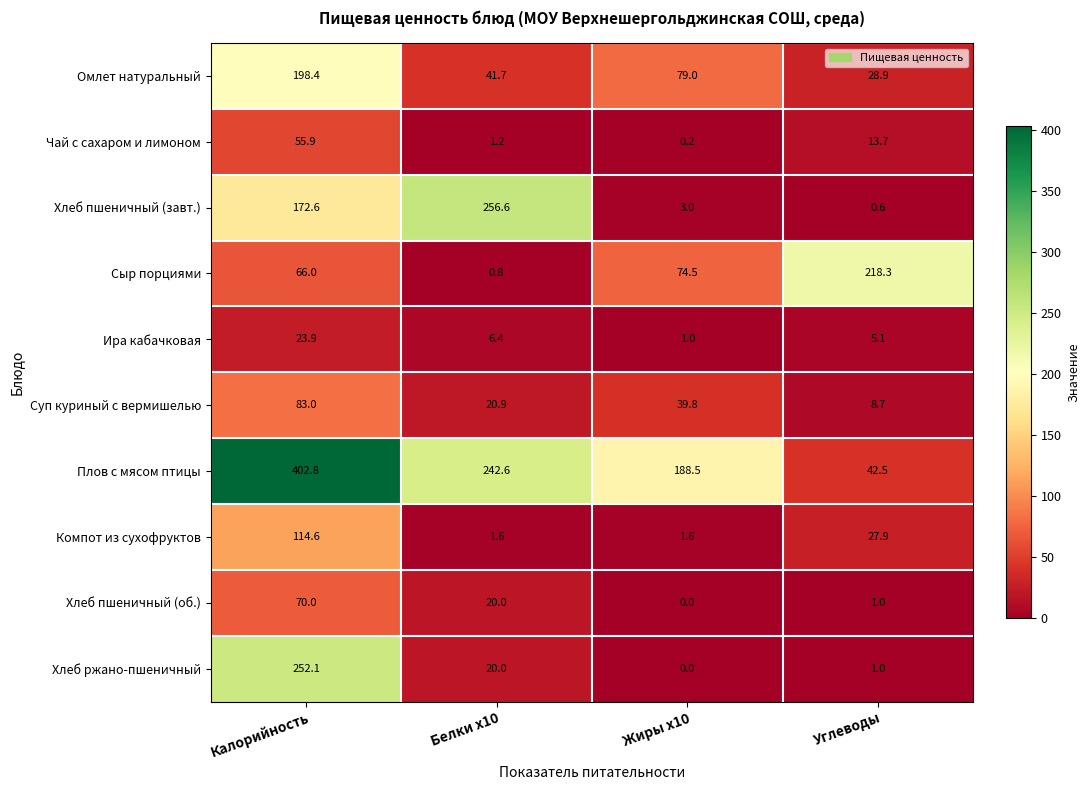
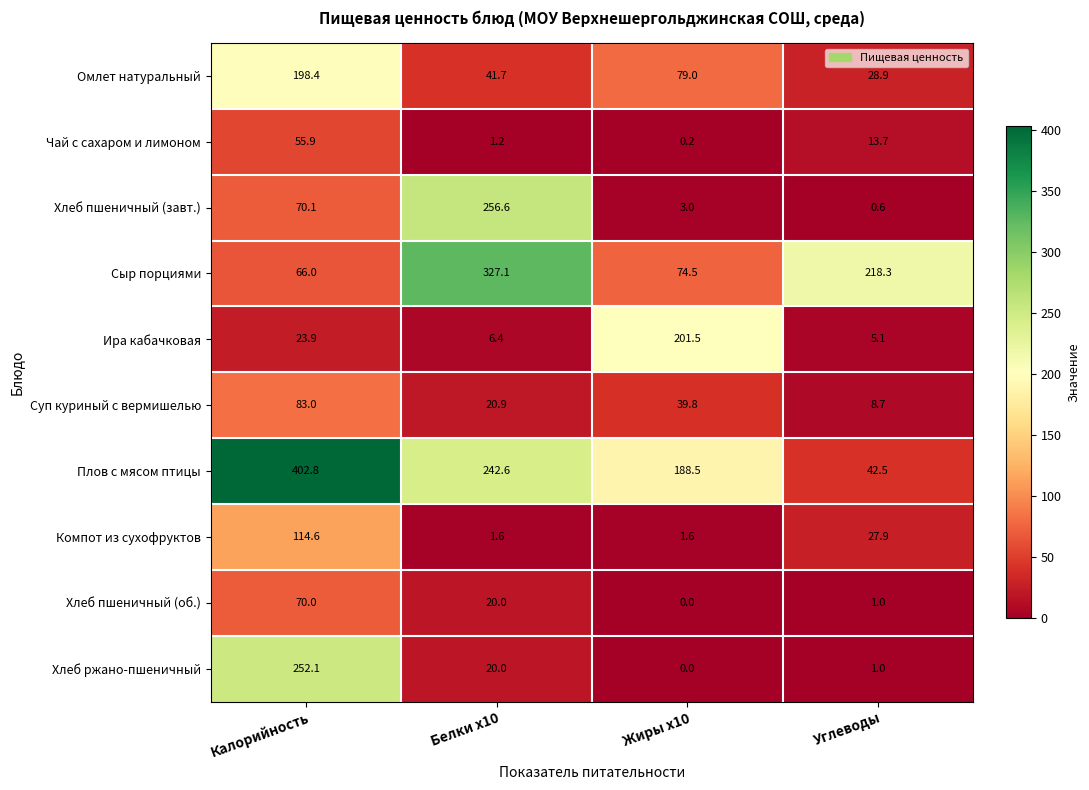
Хлеб пшеничный (завт.), Калорийность: 172.6 -> 70.1
Сыр порциями, Белки x10: 0.8 -> 327.1
Ира кабачковая, Жиры x10: 1.0 -> 201.5
